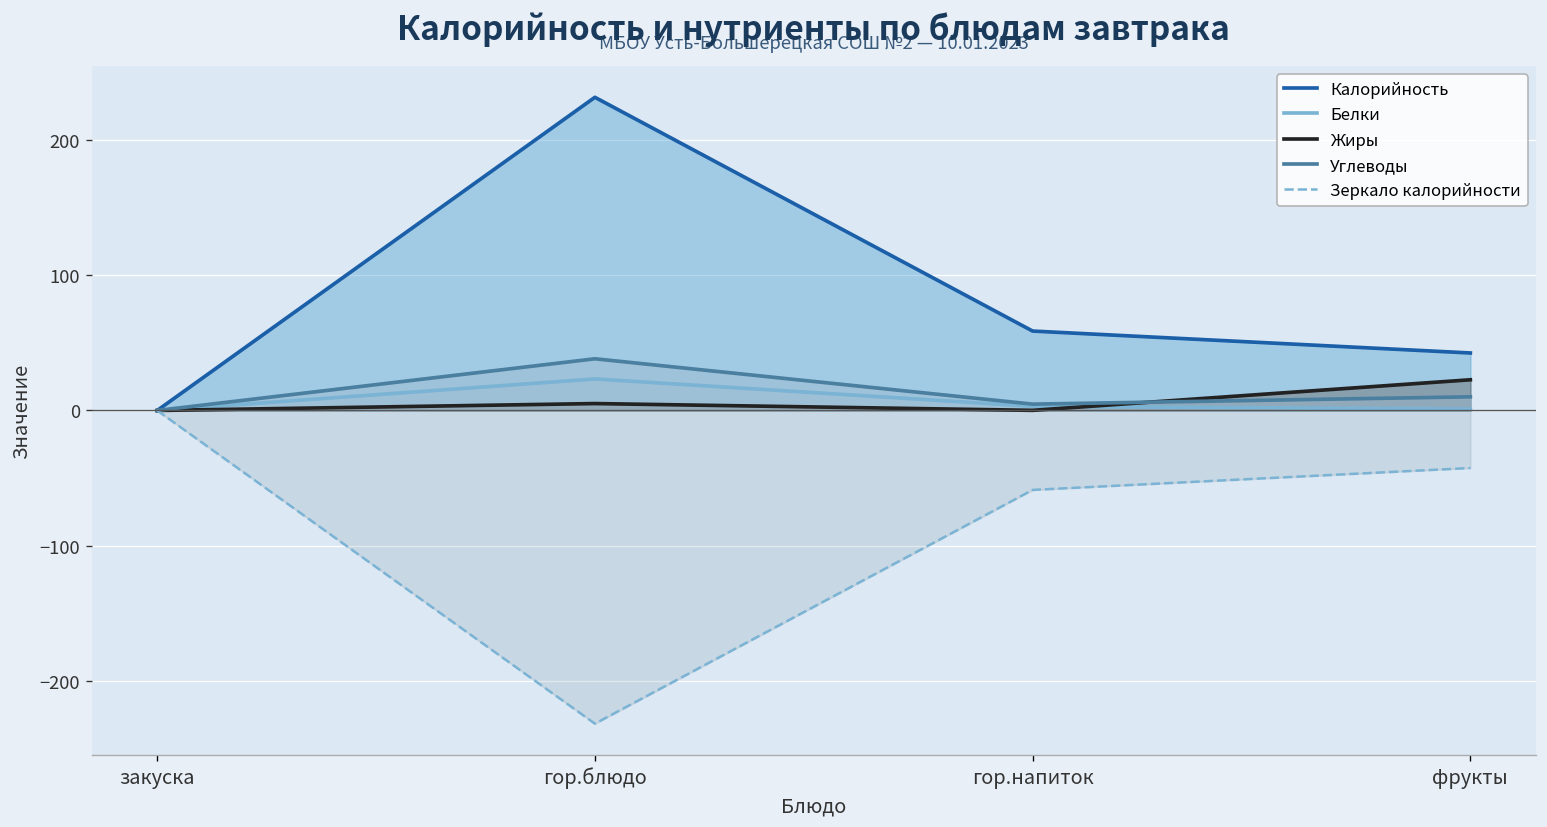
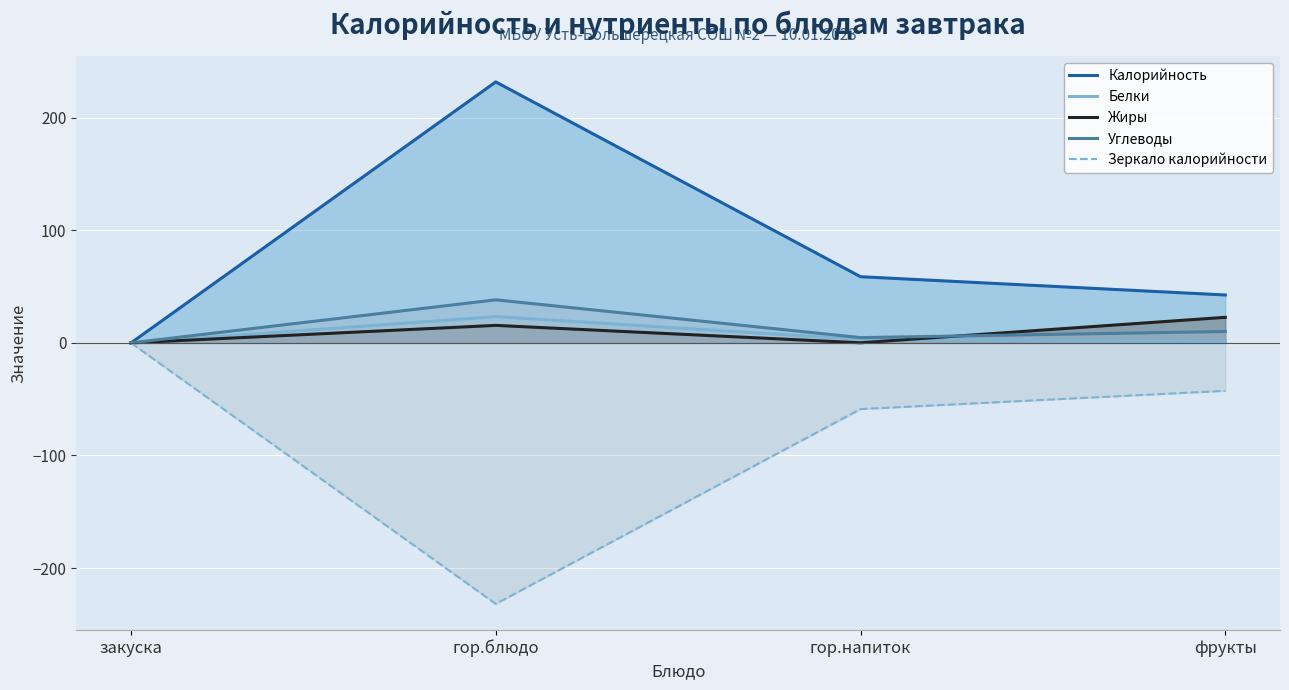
Жиры, гор.блюдо: 5 -> 16
